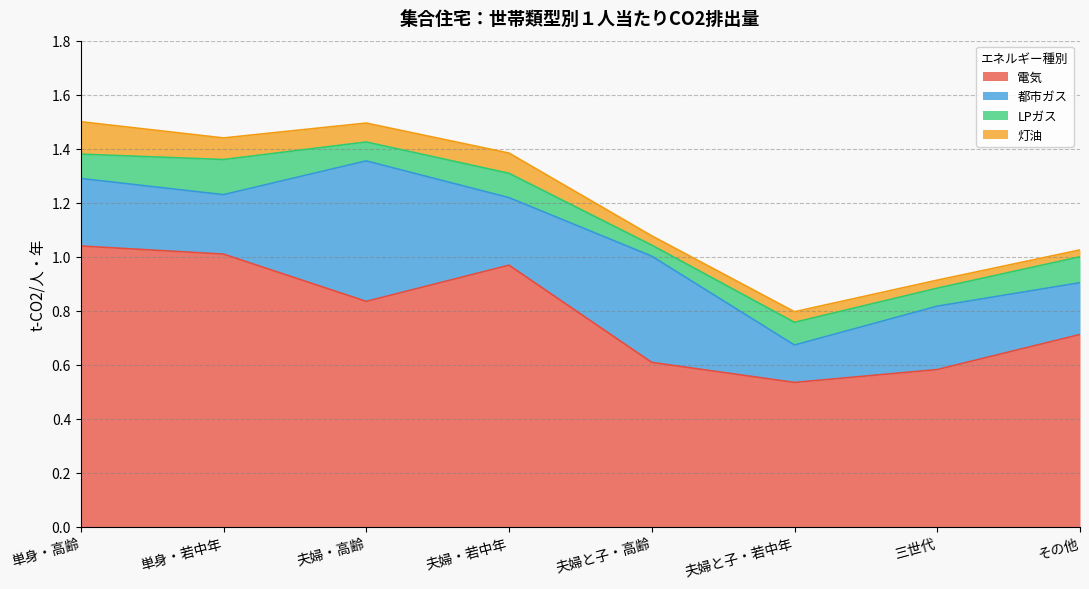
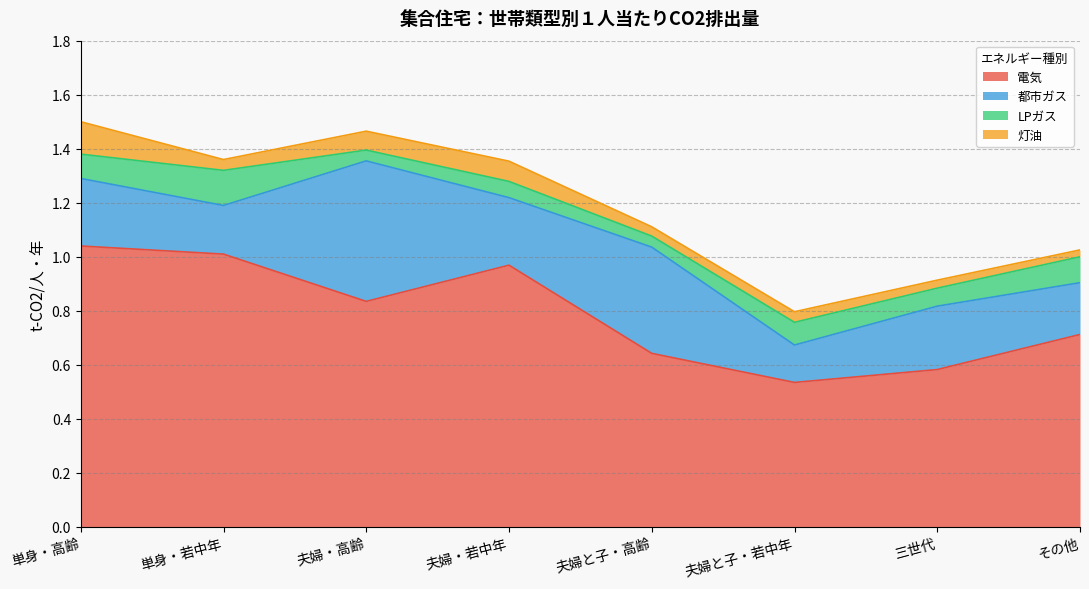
都市ガス, 単身・若中年: 0.22 -> 0.18
灯油, 単身・若中年: 0.08 -> 0.04
LPガス, 夫婦・高齢: 0.07 -> 0.04
LPガス, 夫婦・若中年: 0.09 -> 0.06
電気, 夫婦と子・高齢: 0.61 -> 0.64
